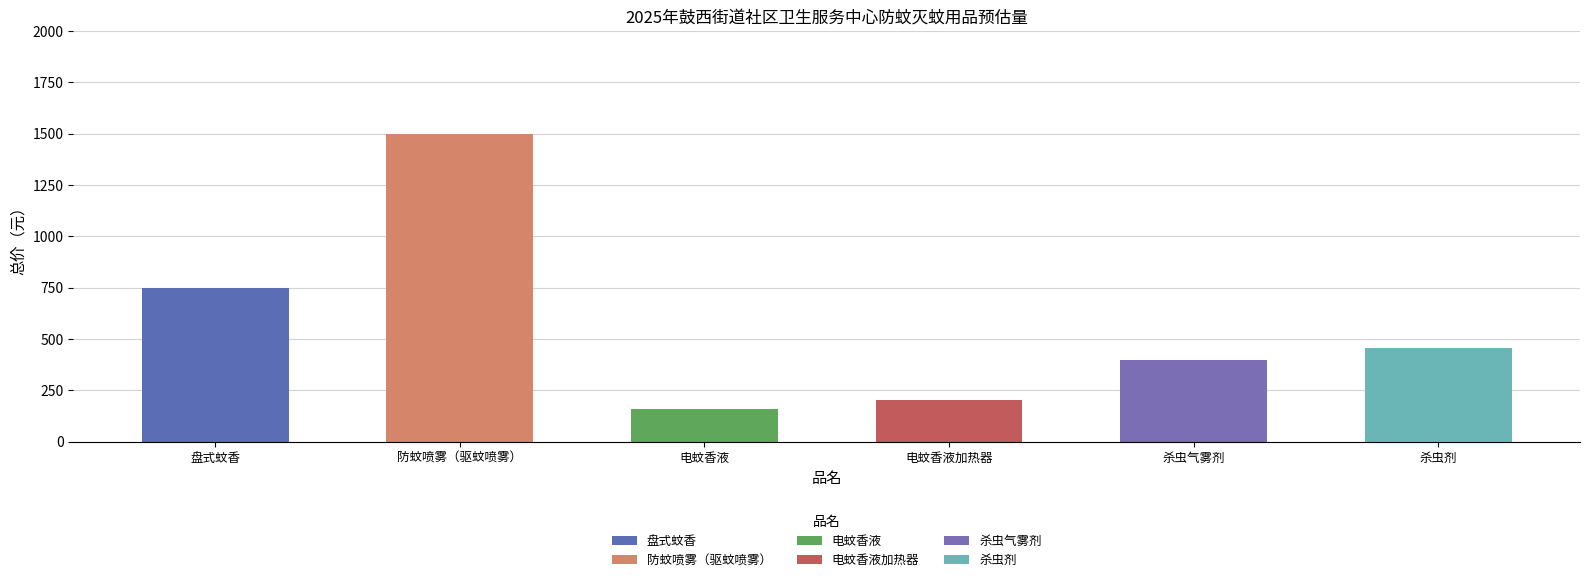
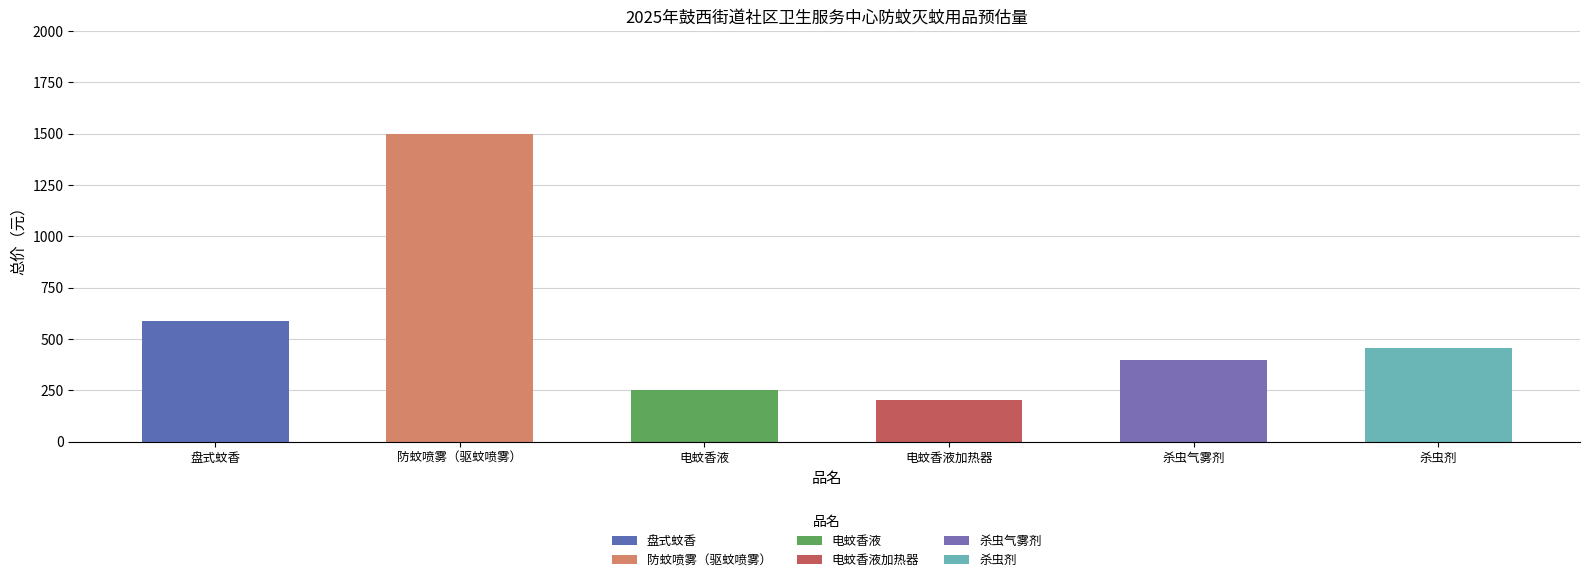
盘式蚊香: 750 -> 590
电蚊香液: 160 -> 250
